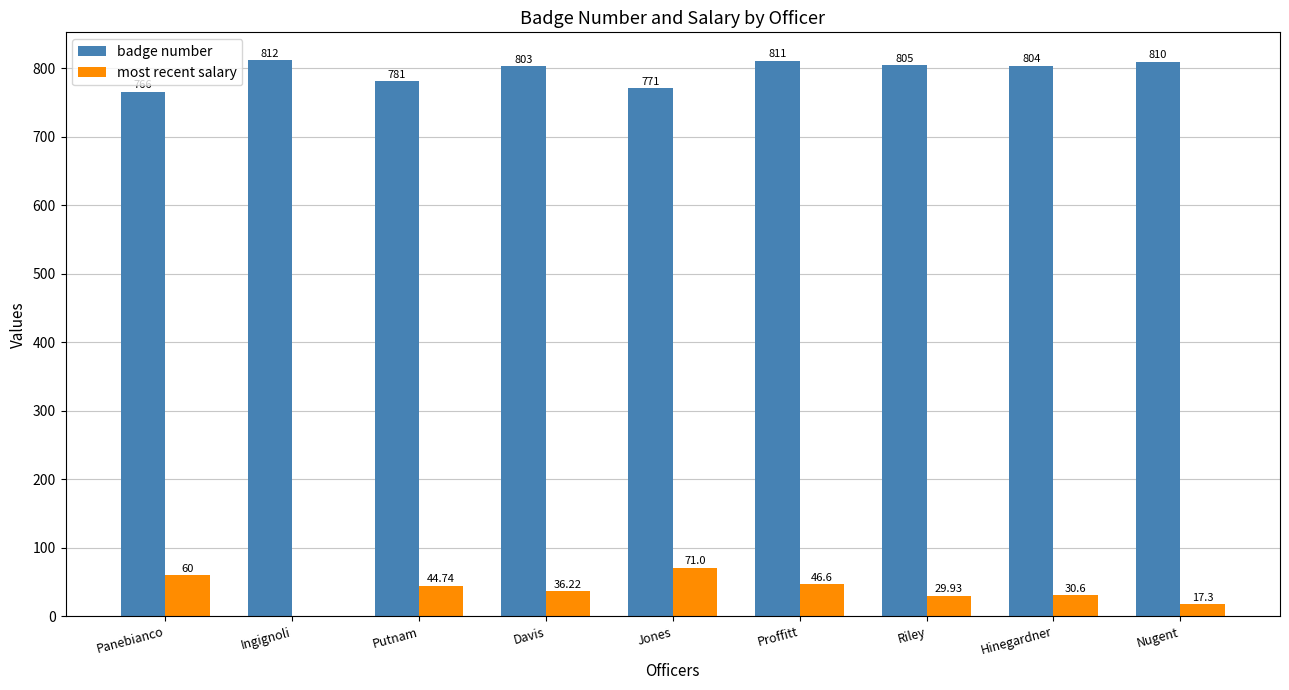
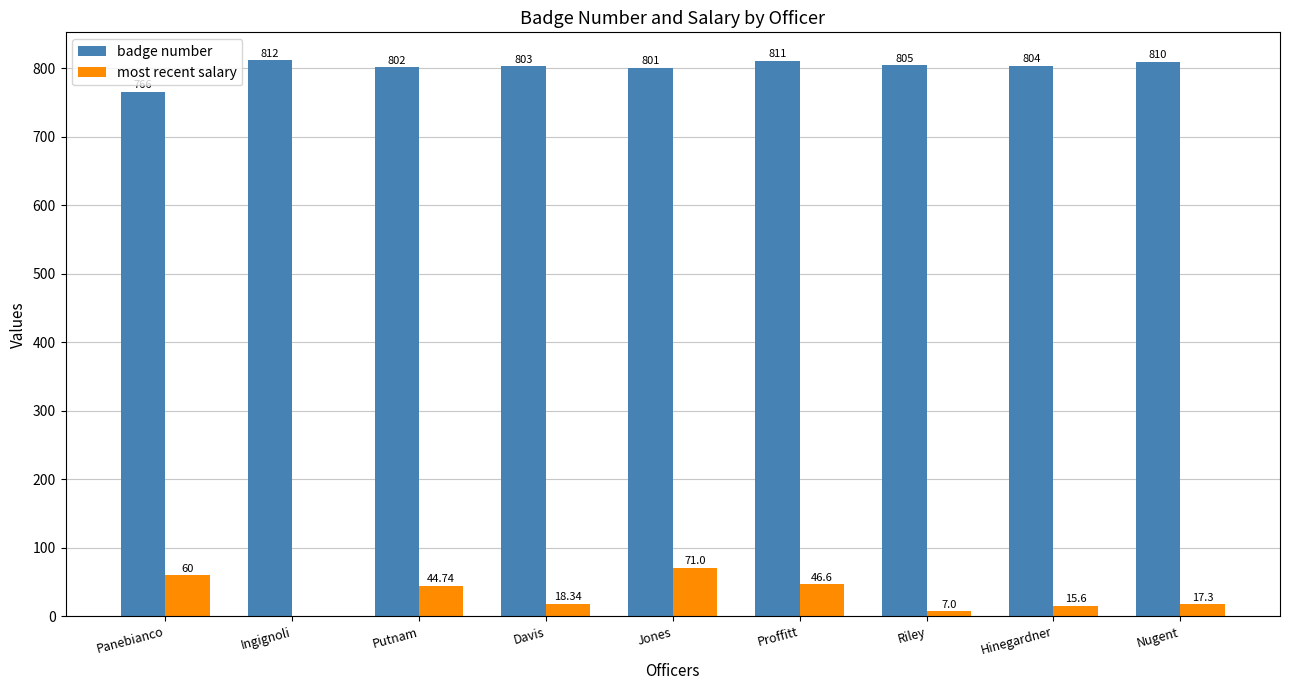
badge number, Putnam: 781 -> 802
most recent salary, Davis: 36.22 -> 18.34
badge number, Jones: 771 -> 801
most recent salary, Riley: 29.93 -> 7.0
most recent salary, Hinegardner: 30.6 -> 15.6
